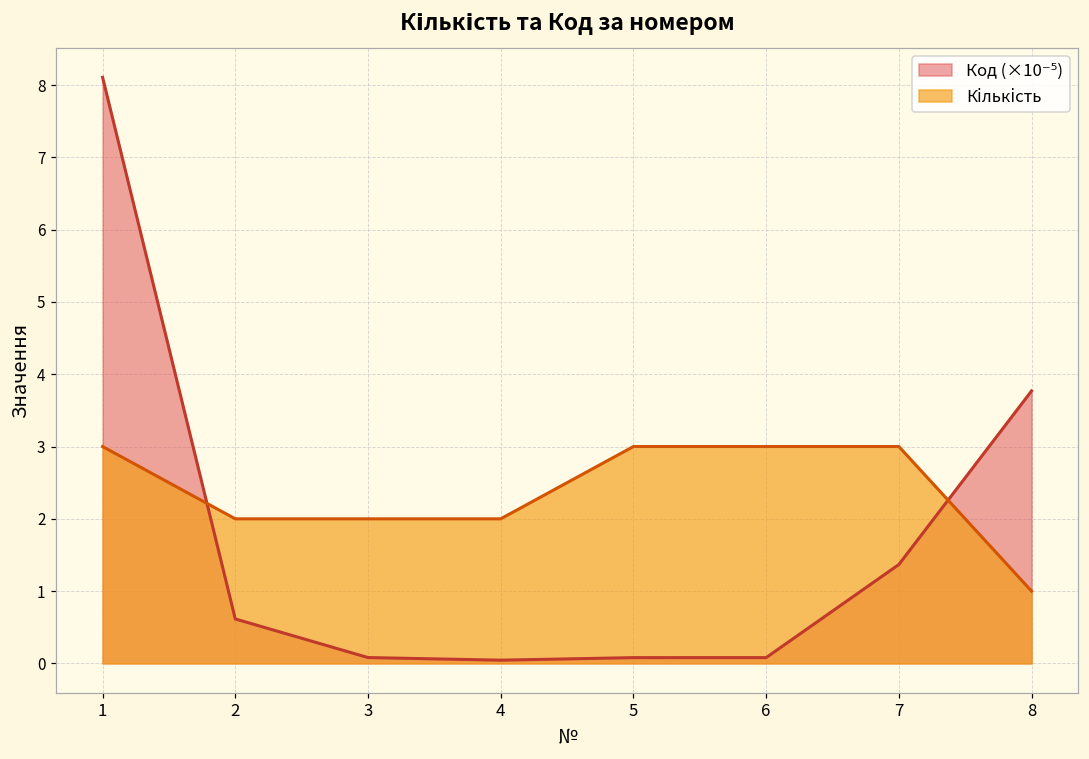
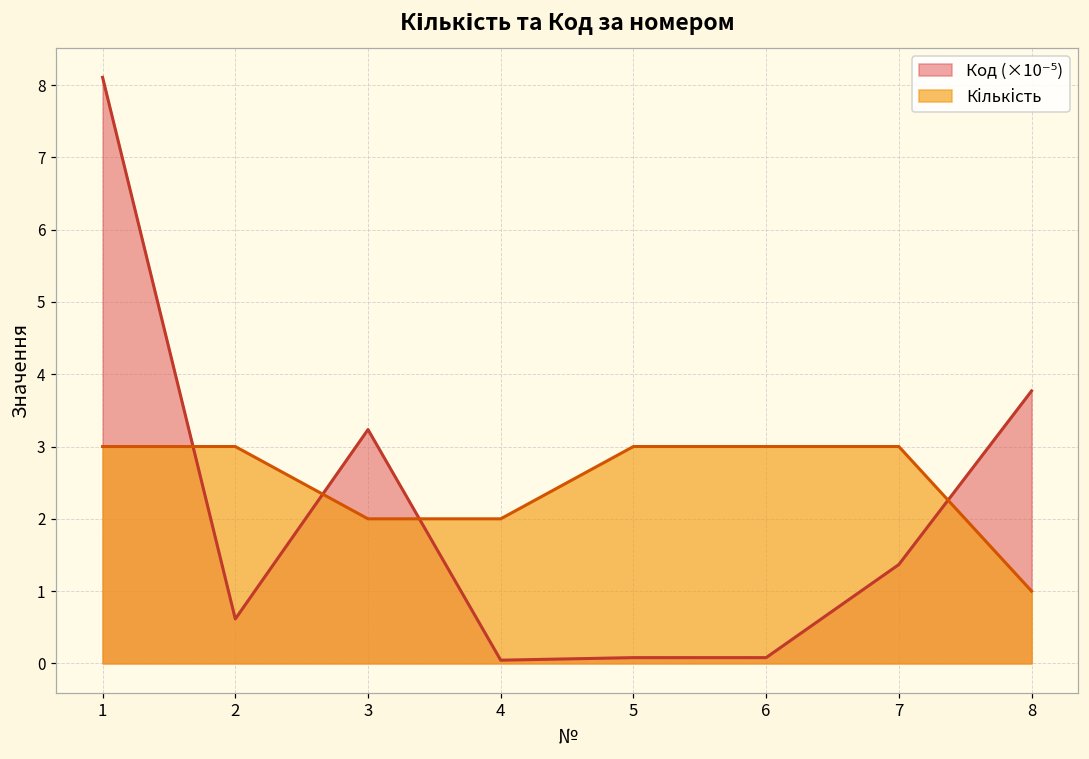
Кількість, 2: 2 -> 3
Код (×10⁻⁵), 3: 0.1 -> 3.2
